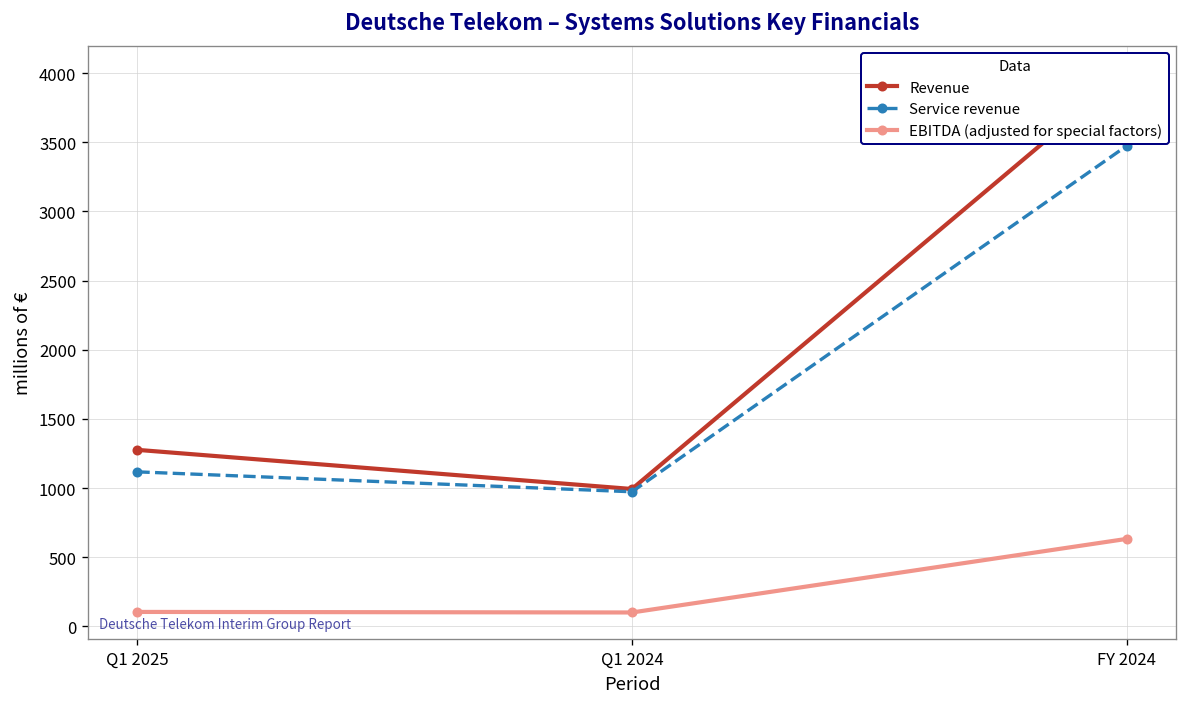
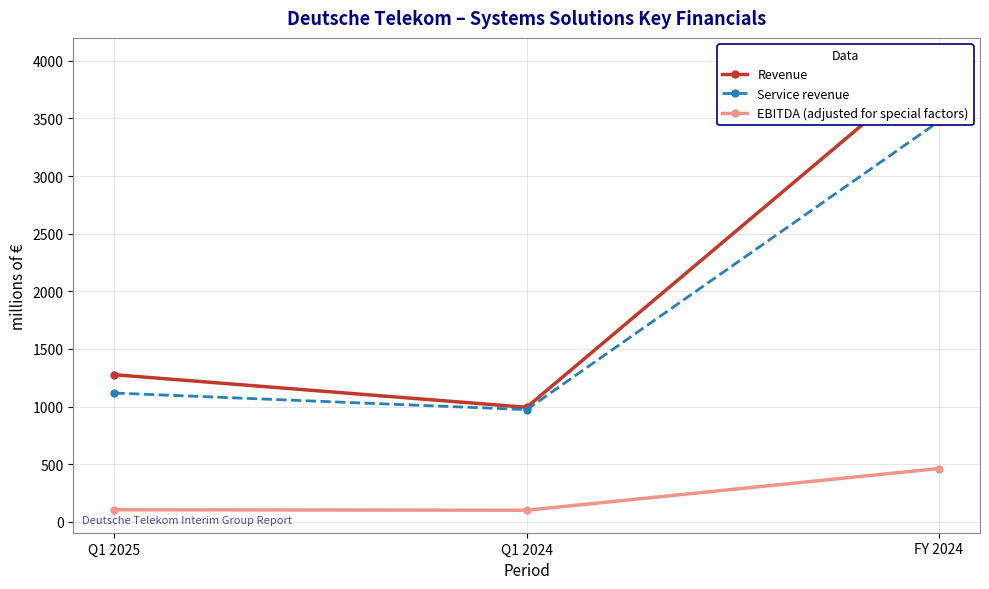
EBITDA (adjusted for special factors), FY 2024: 630 -> 460
